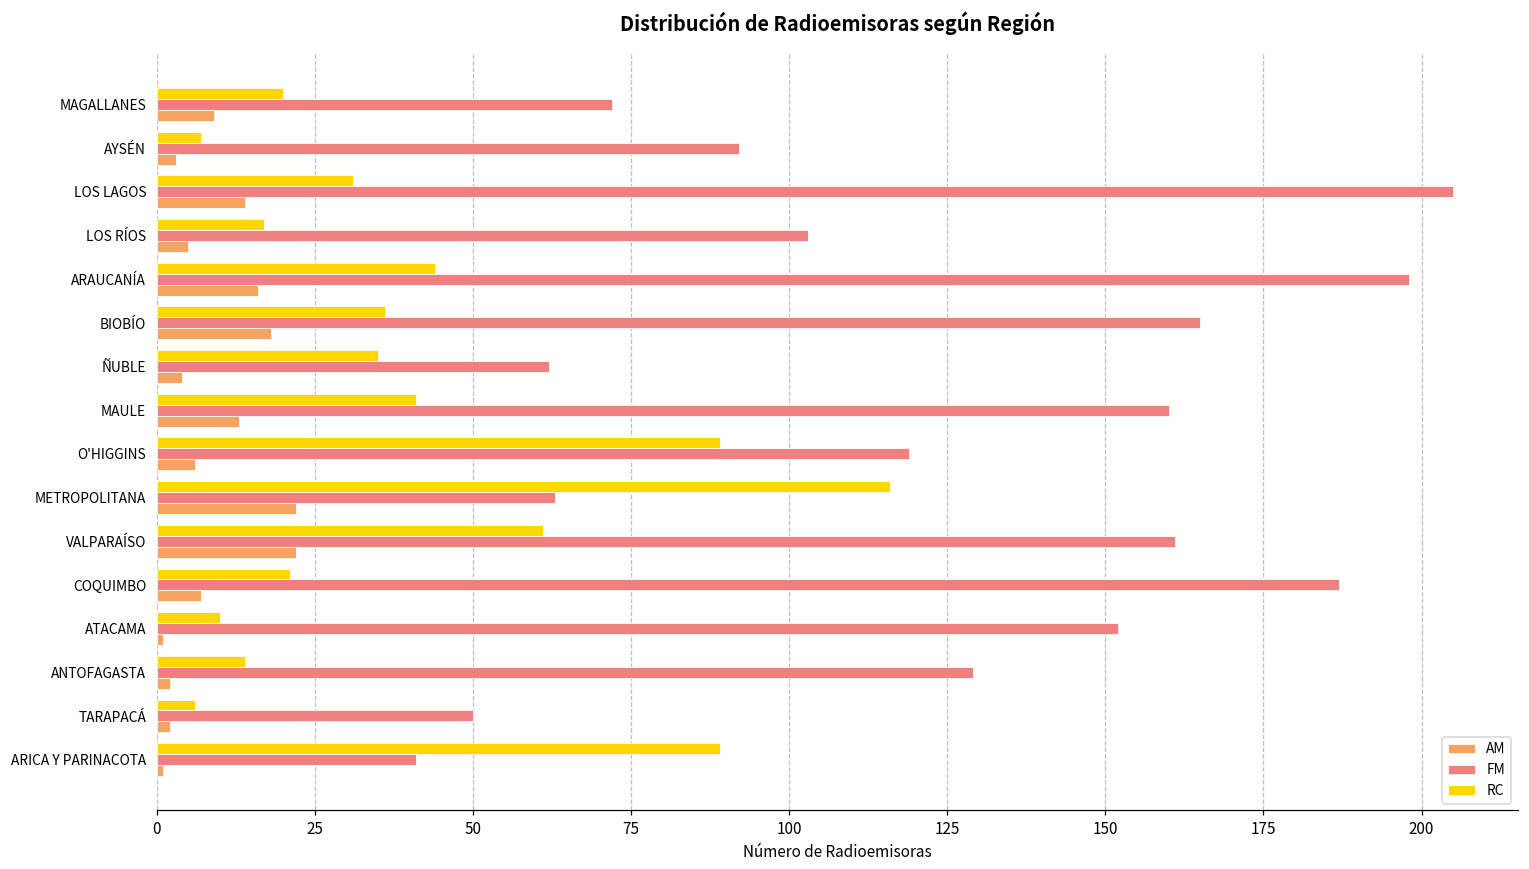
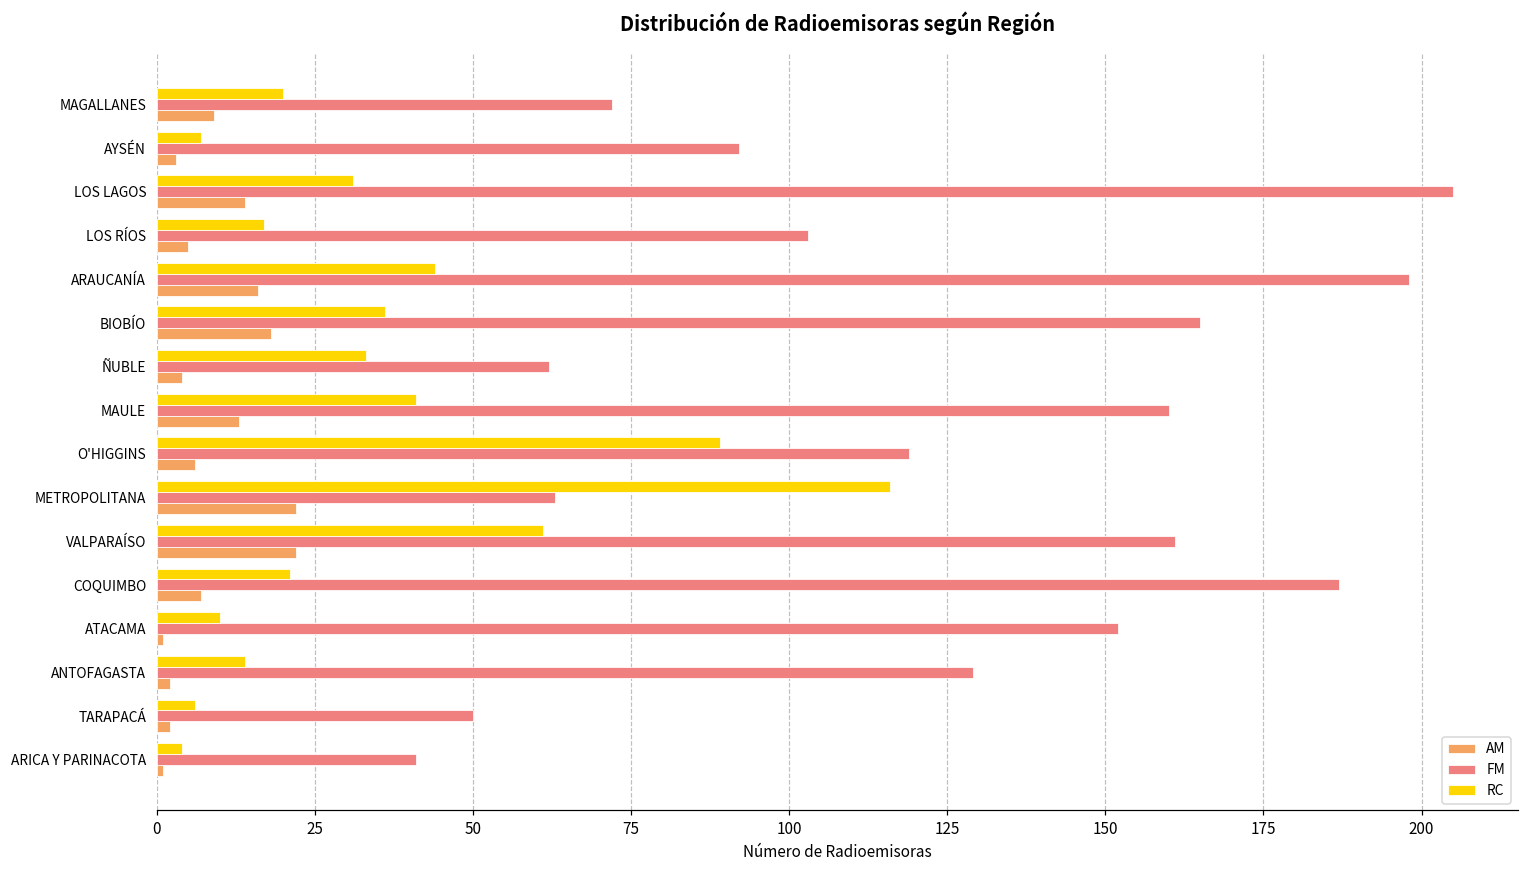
RC, ÑUBLE: 35 -> 33
RC, ARICA Y PARINACOTA: 89 -> 4
